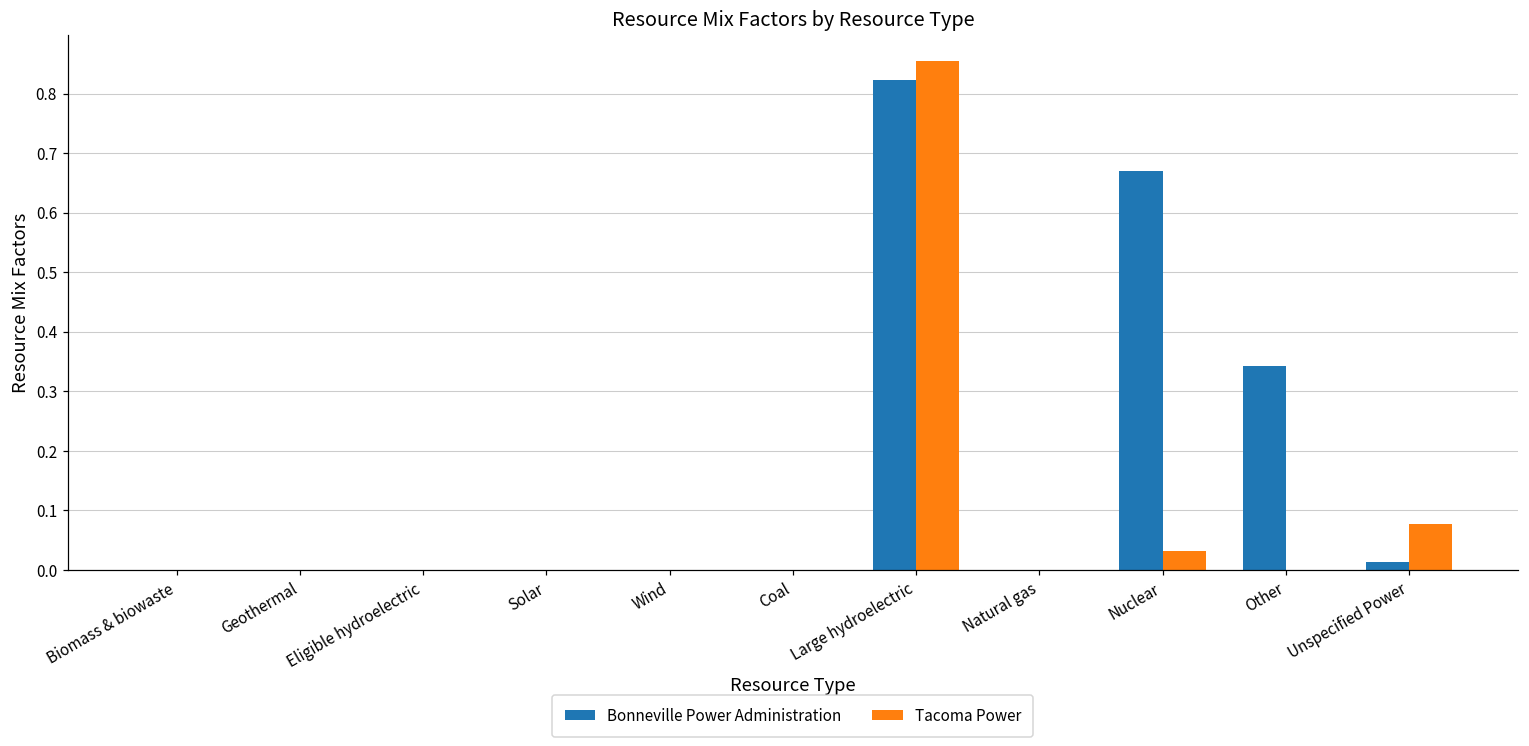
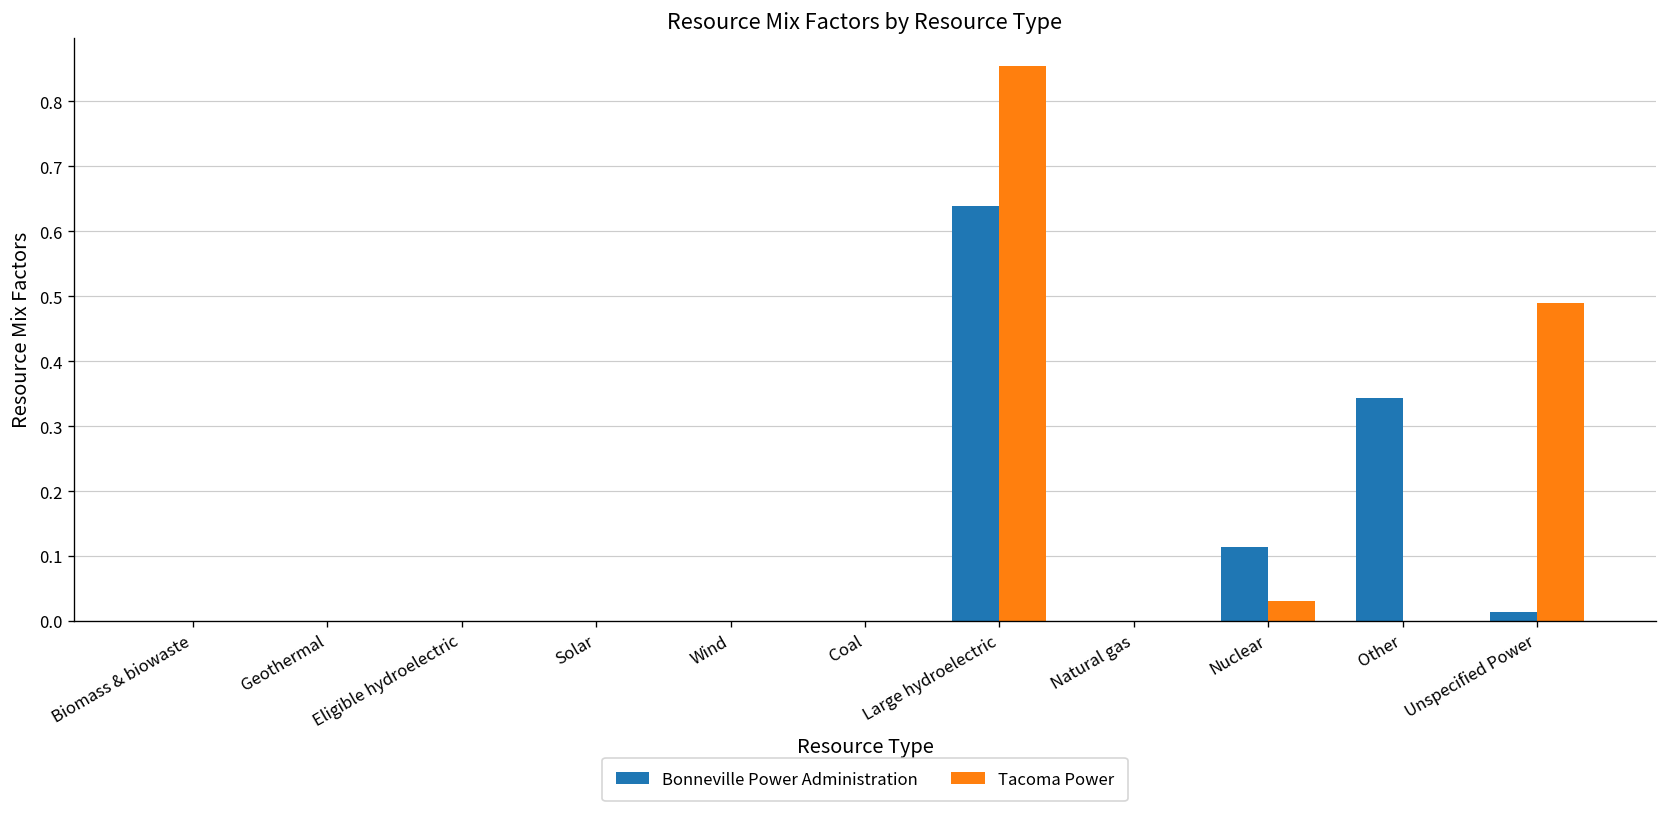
Bonneville Power Administration, Large hydroelectric: 0.82 -> 0.64
Bonneville Power Administration, Nuclear: 0.67 -> 0.11
Tacoma Power, Unspecified Power: 0.08 -> 0.49
